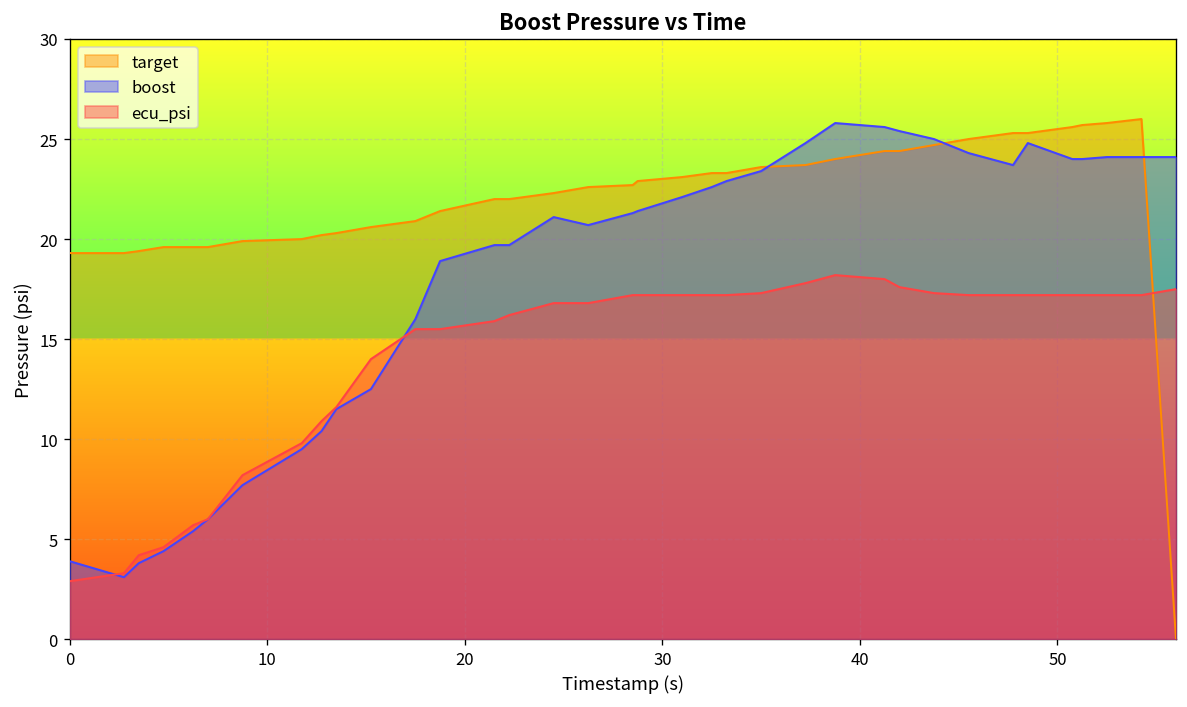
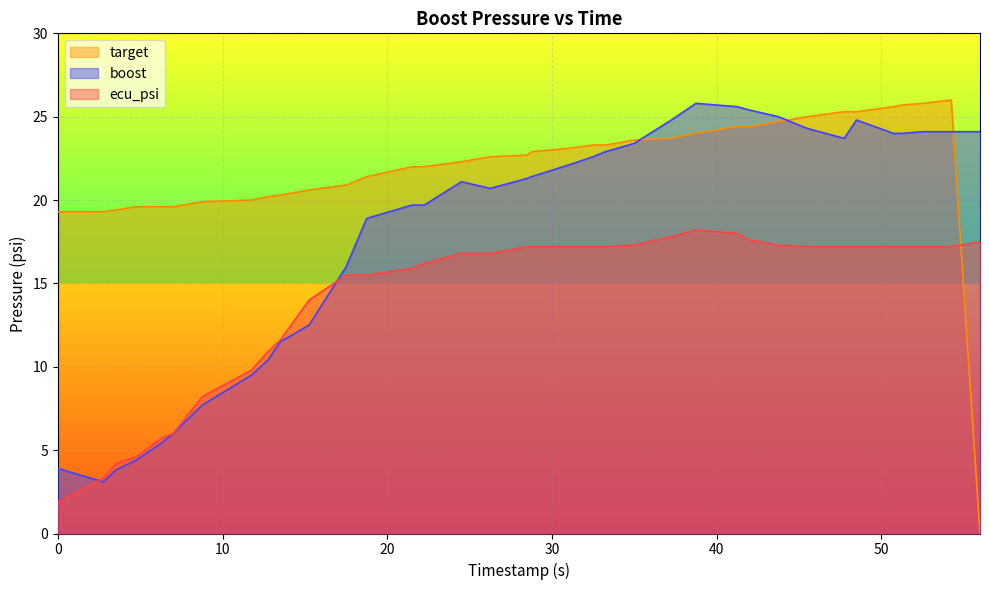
ecu_psi, 0: 2.9 -> 1.9
